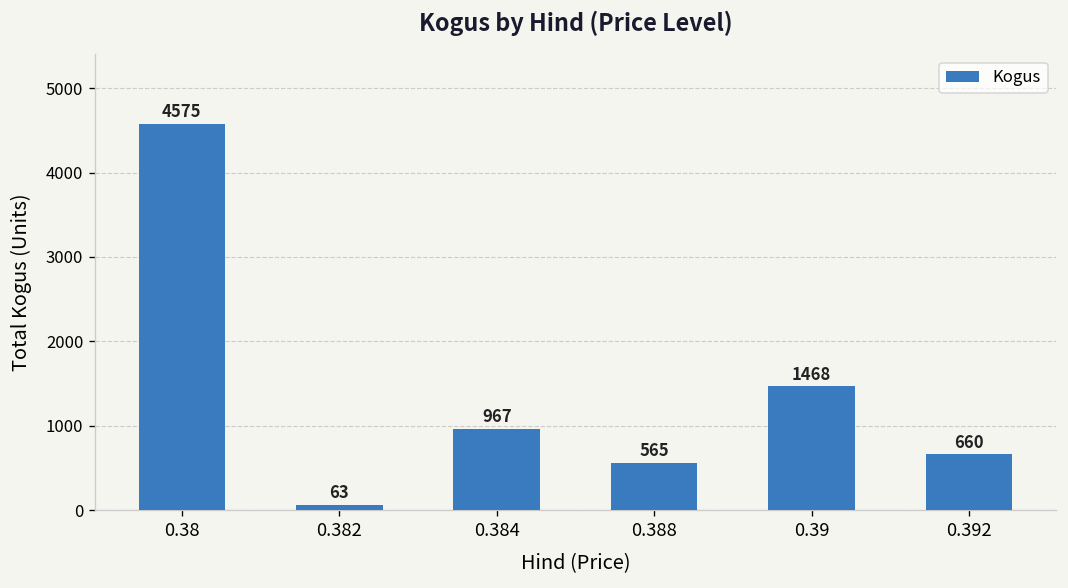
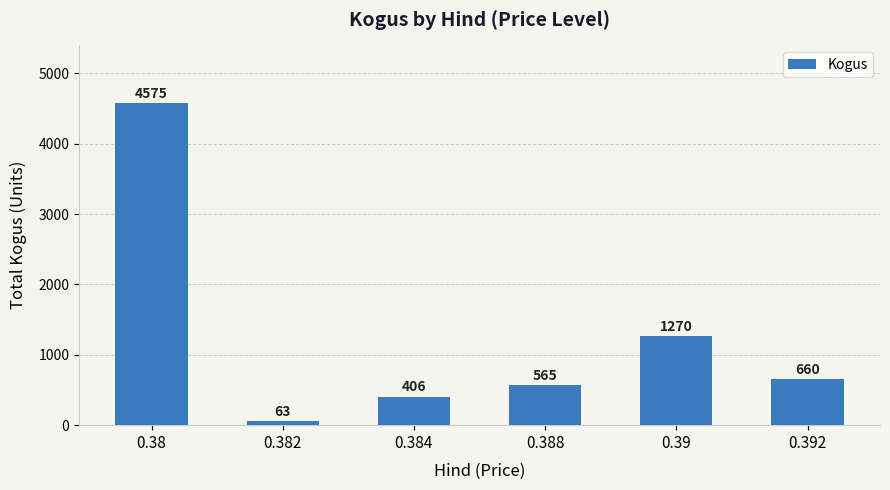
0.384: 967 -> 406
0.39: 1468 -> 1270
